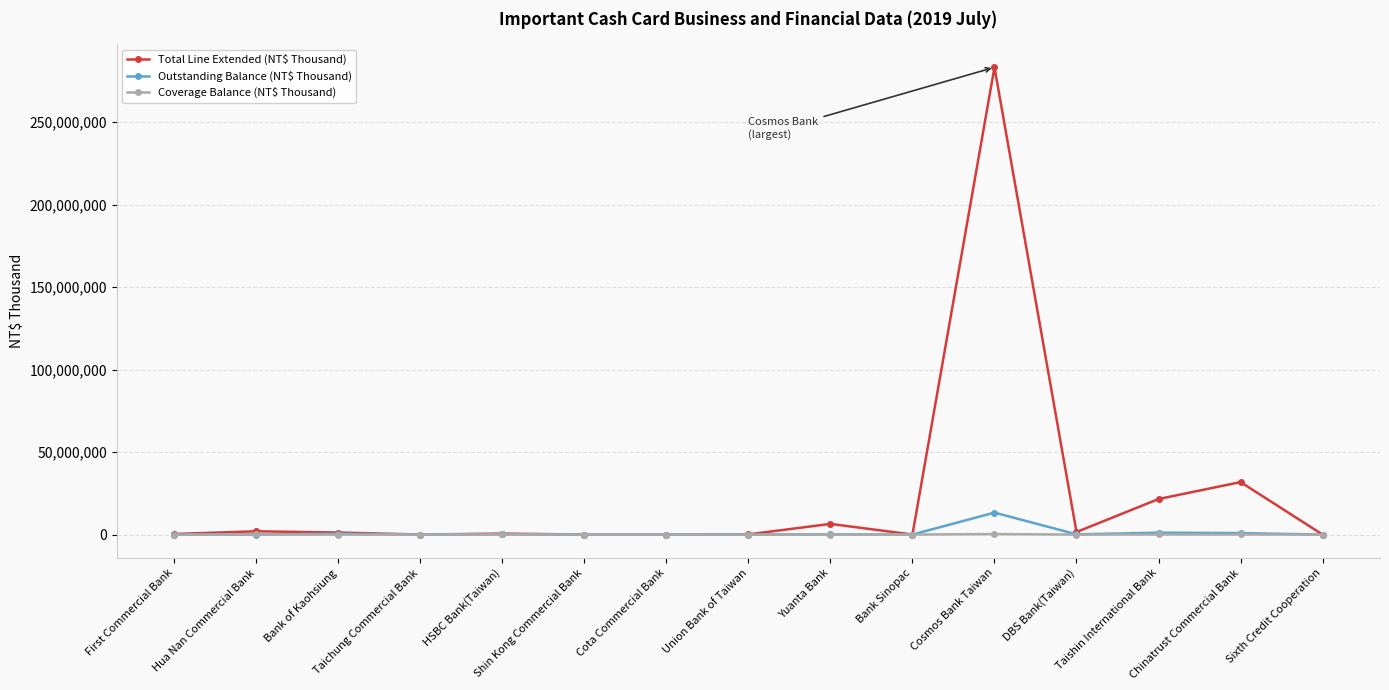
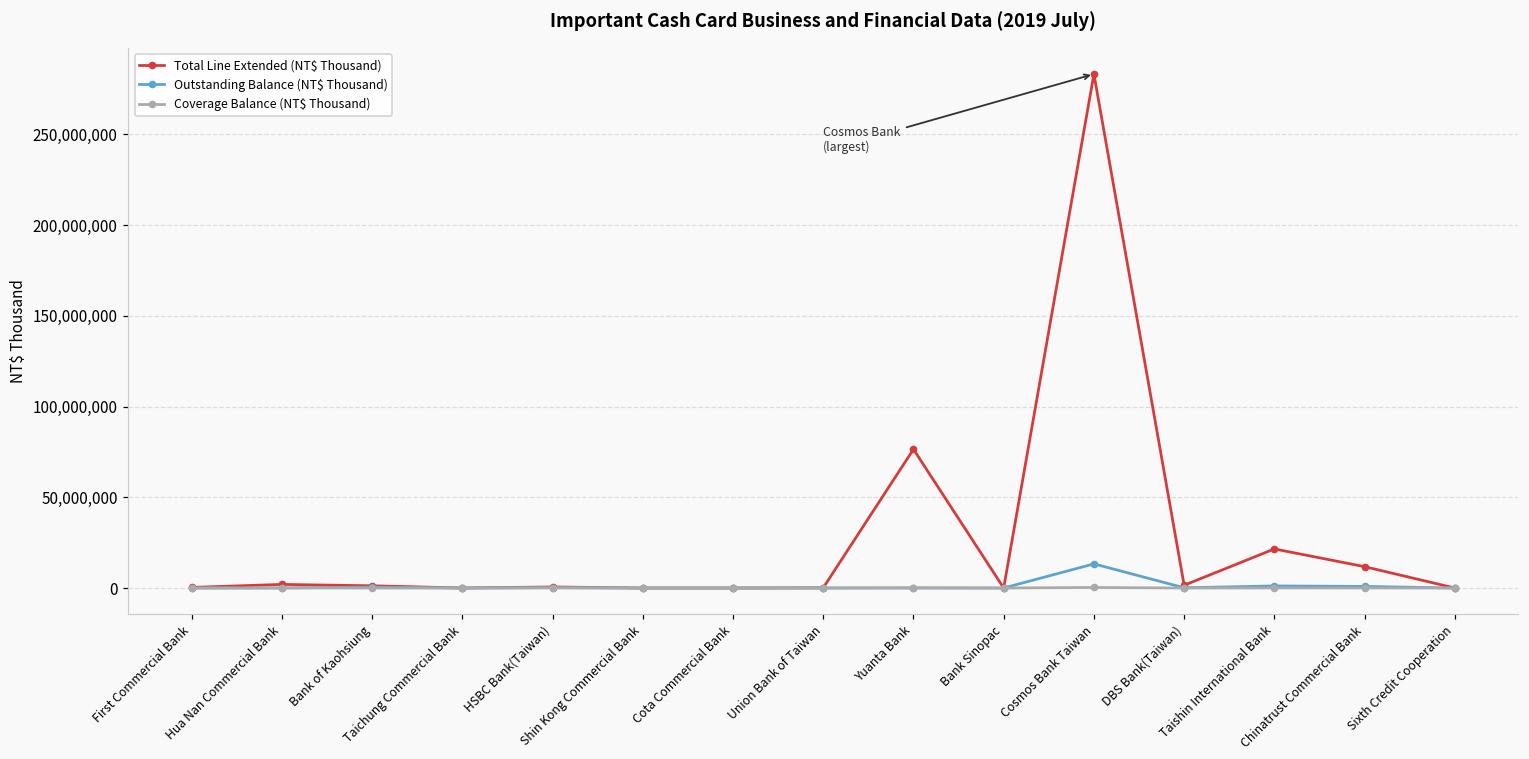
Total Line Extended (NT$ Thousand), Yuanta Bank: 6,000,000 -> 76,000,000
Total Line Extended (NT$ Thousand), Chinatrust Commercial Bank: 32,000,000 -> 12,000,000
